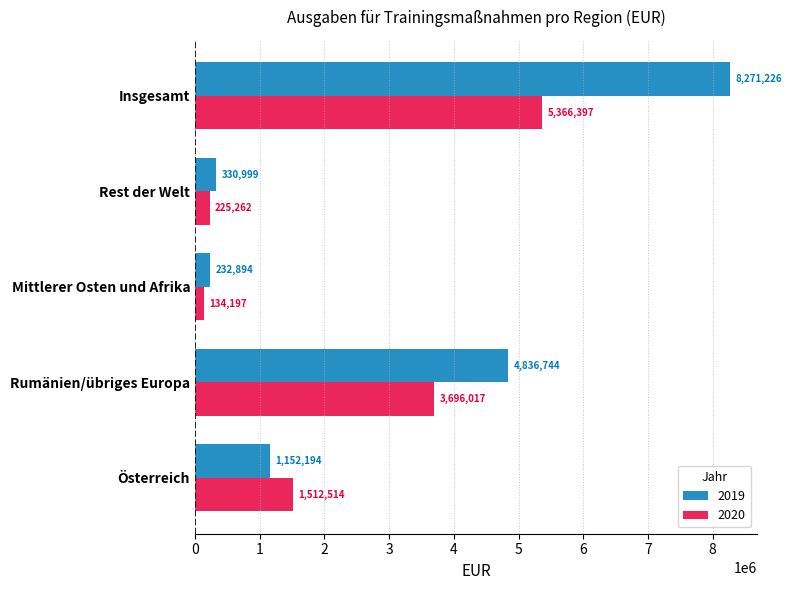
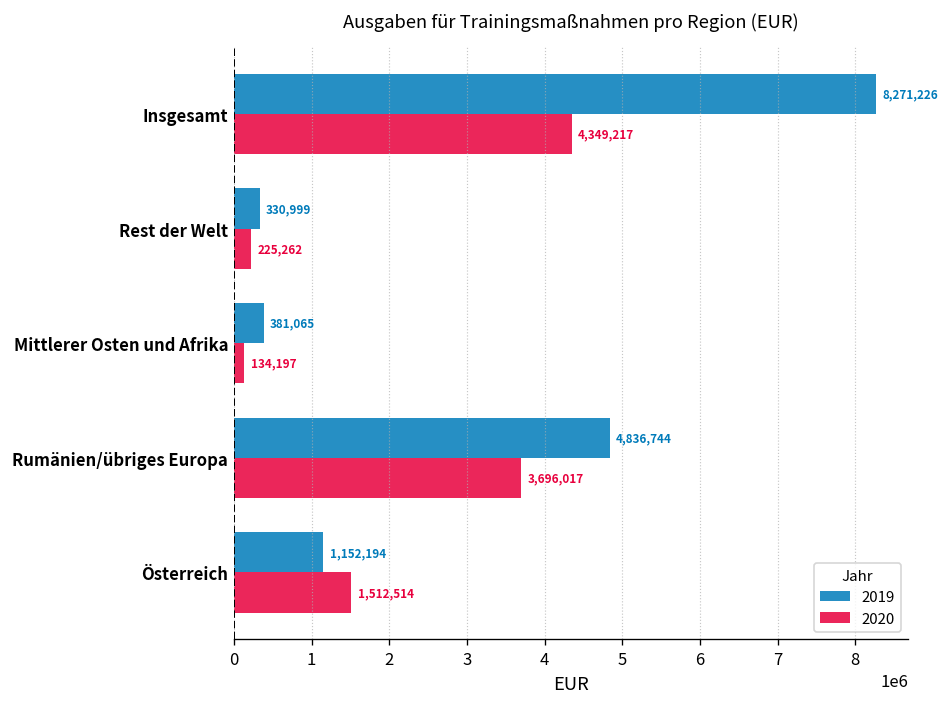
2020, Insgesamt: 5,366,397 -> 4,349,217
2019, Mittlerer Osten und Afrika: 232,894 -> 381,065
